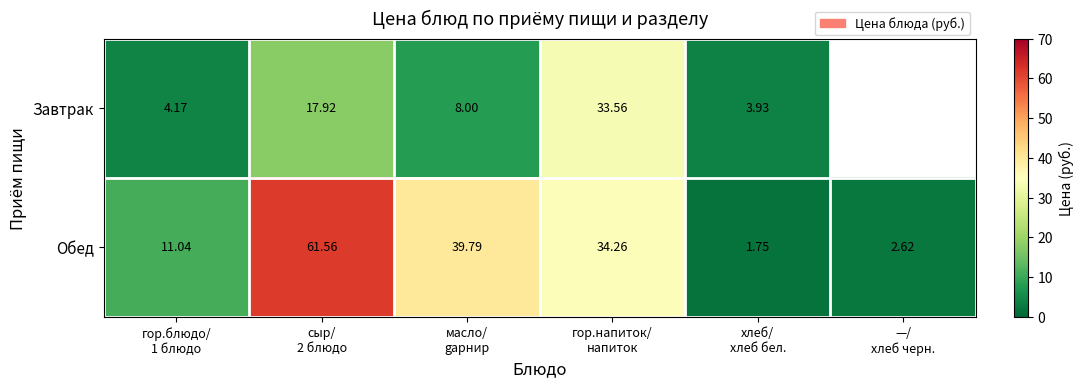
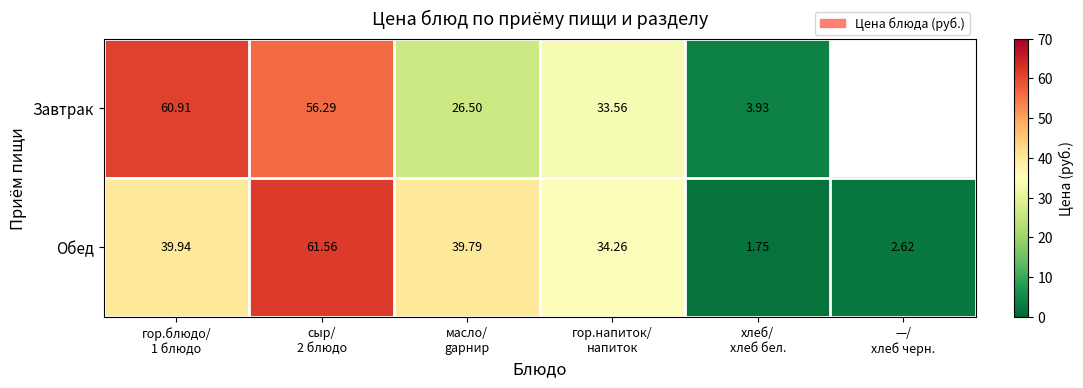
Завтрак, гор.блюдо/ 1 блюдо: 4.17 -> 60.91
Завтрак, сыр/ 2 блюдо: 17.92 -> 56.29
Завтрак, масло/ gарнир: 8.00 -> 26.50
Обед, гор.блюдо/ 1 блюдо: 11.04 -> 39.94
